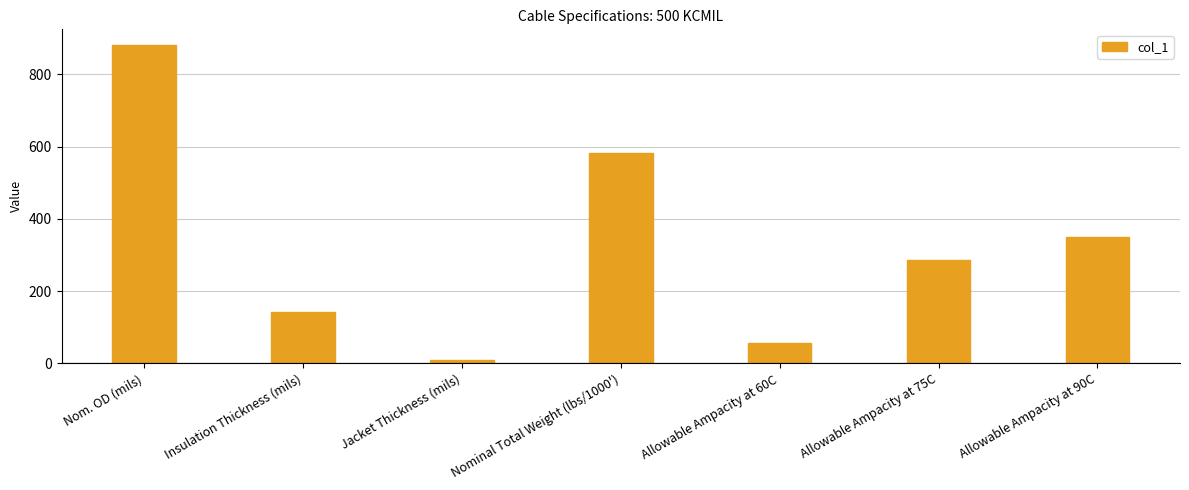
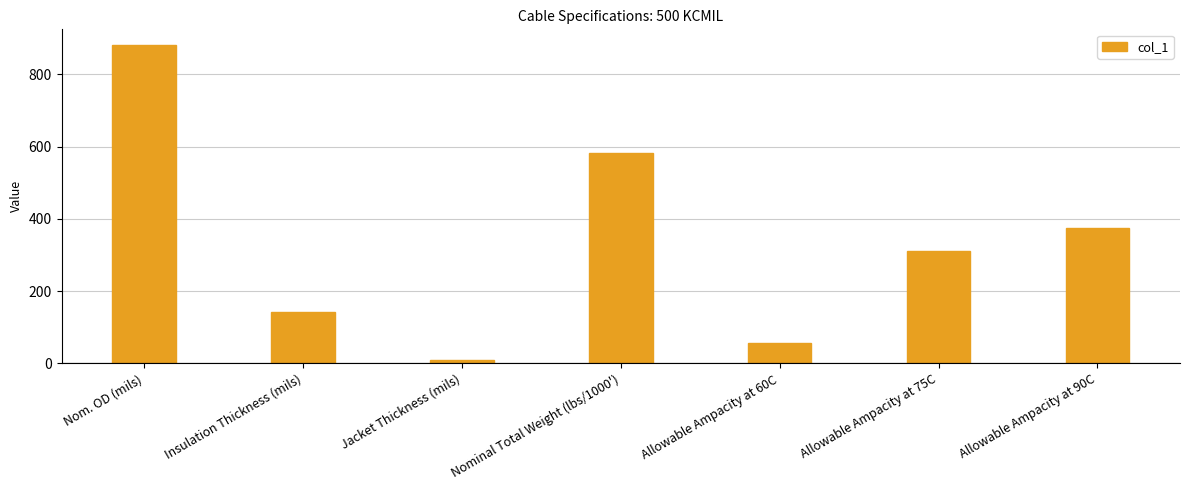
Allowable Ampacity at 75C: 290 -> 310
Allowable Ampacity at 90C: 350 -> 380
